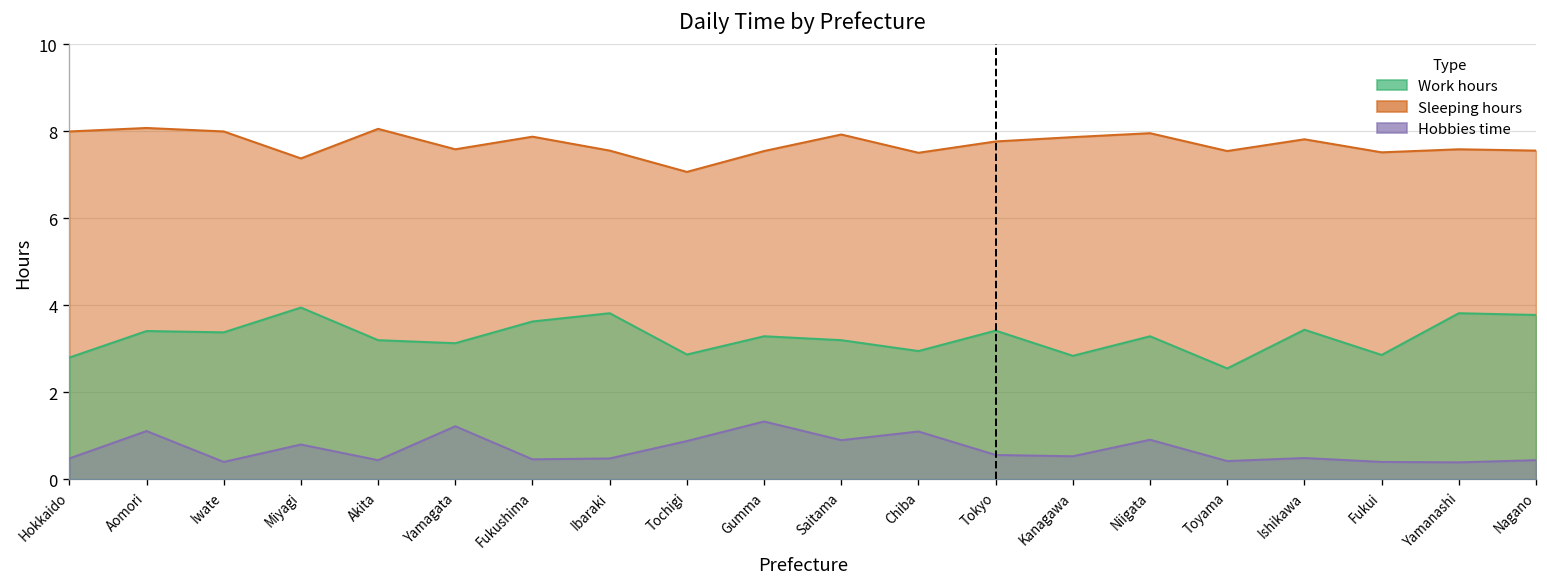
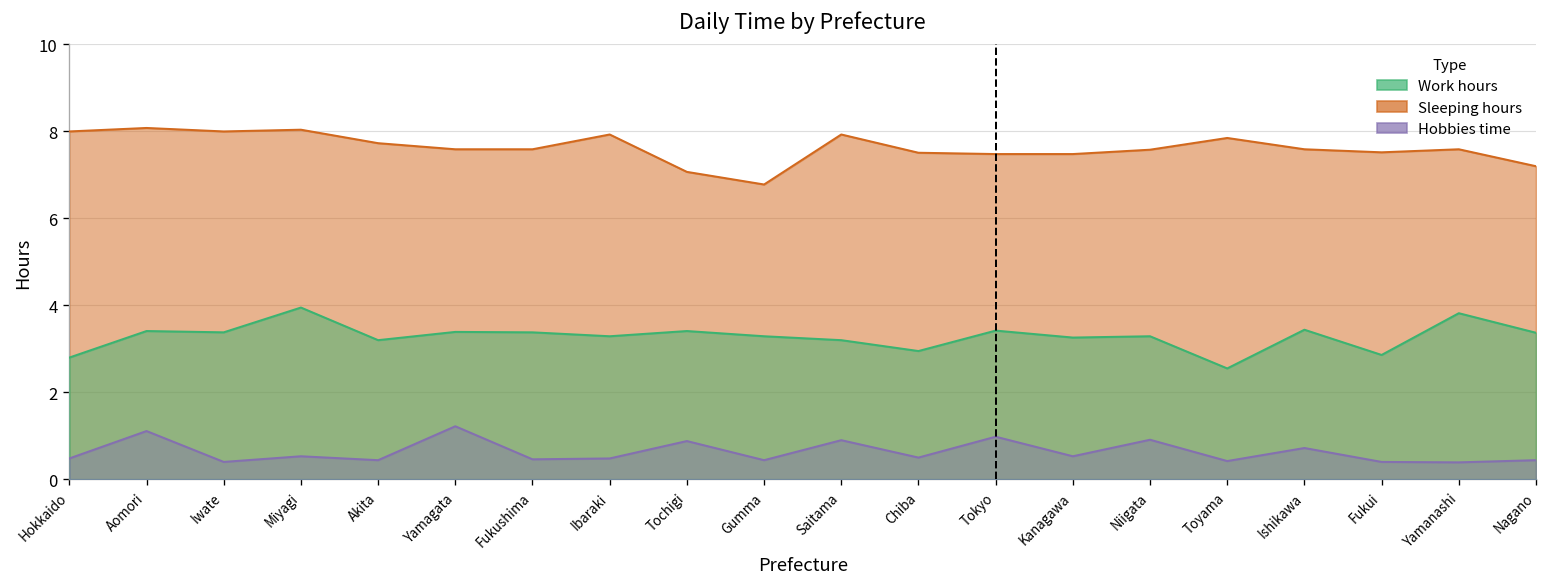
Sleeping hours, Miyagi: 7.4 -> 8.0
Hobbies time, Miyagi: 0.8 -> 0.5
Sleeping hours, Akita: 8.1 -> 7.7
Work hours, Yamagata: 3.1 -> 3.4
Sleeping hours, Fukushima: 7.9 -> 7.6
Work hours, Fukushima: 3.6 -> 3.4
Sleeping hours, Ibaraki: 7.6 -> 7.9
Work hours, Ibaraki: 3.8 -> 3.3
Work hours, Tochigi: 2.9 -> 3.4
Sleeping hours, Gumma: 7.6 -> 6.8
Hobbies time, Gumma: 1.3 -> 0.4
Hobbies time, Chiba: 1.1 -> 0.5
Sleeping hours, Tokyo: 7.8 -> 7.5
Hobbies time, Tokyo: 0.6 -> 1.0
Sleeping hours, Kanagawa: 7.9 -> 7.5
Work hours, Kanagawa: 2.8 -> 3.3
Sleeping hours, Niigata: 8.0 -> 7.6
Sleeping hours, Toyama: 7.6 -> 7.9
Sleeping hours, Ishikawa: 7.8 -> 7.6
Hobbies time, Ishikawa: 0.5 -> 0.7
Sleeping hours, Nagano: 7.6 -> 7.2
Work hours, Nagano: 3.8 -> 3.4
